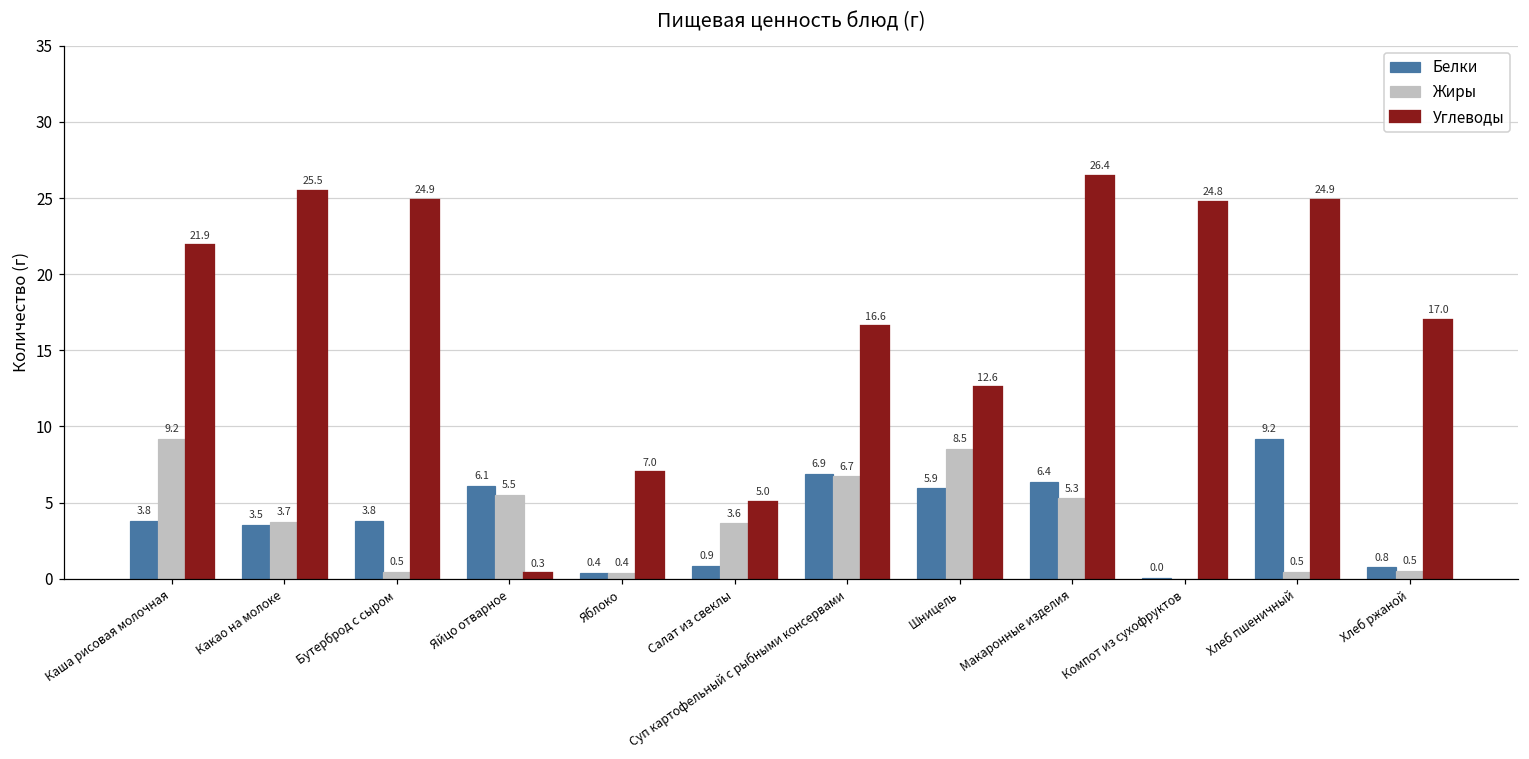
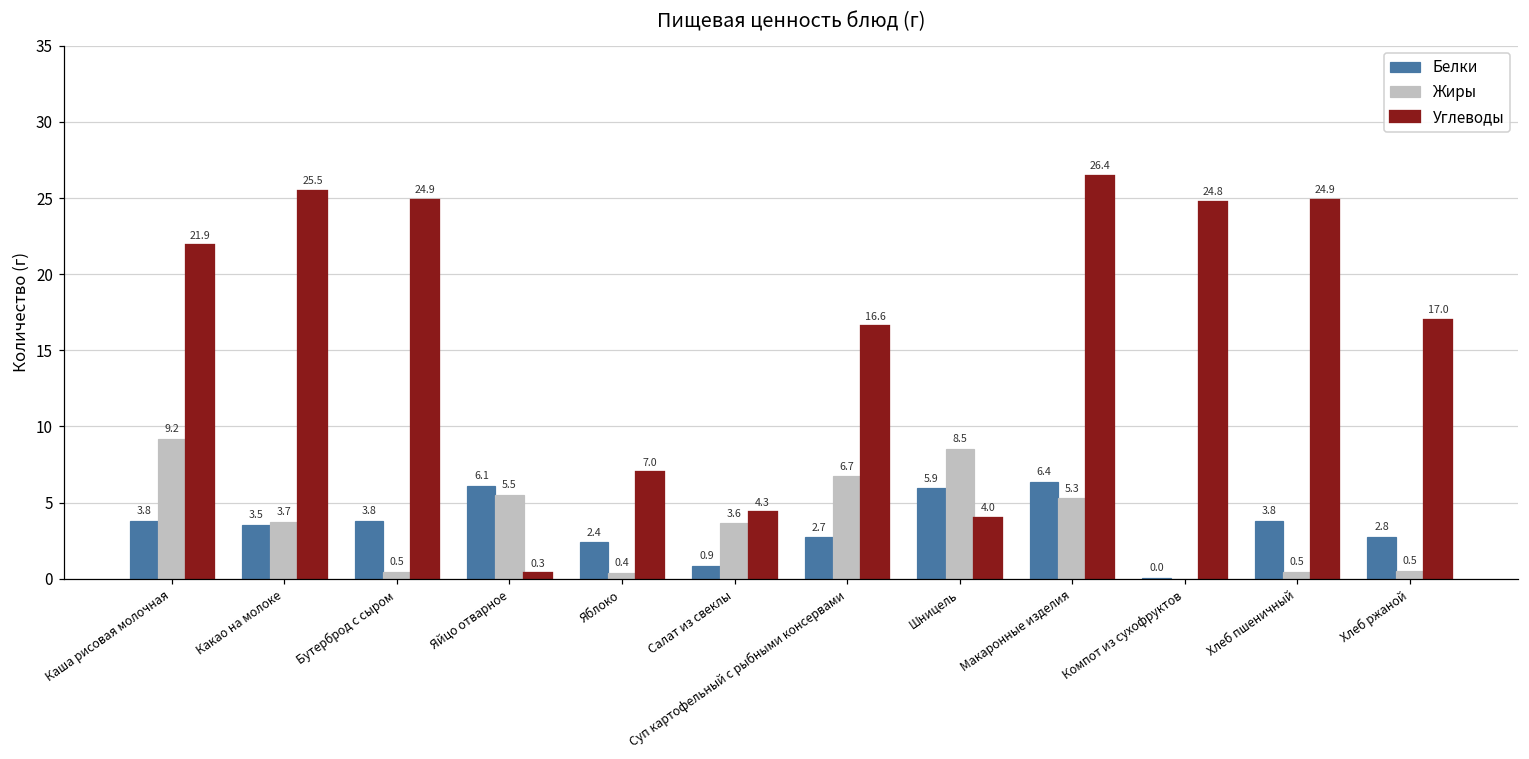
Белки, Яблоко: 0.4 -> 2.4
Углеводы, Салат из свеклы: 5.0 -> 4.3
Белки, Суп картофельный с рыбными консервами: 6.9 -> 2.7
Углеводы, Шницель: 12.6 -> 4.0
Белки, Хлеб пшеничный: 9.2 -> 3.8
Белки, Хлеб ржаной: 0.8 -> 2.8
